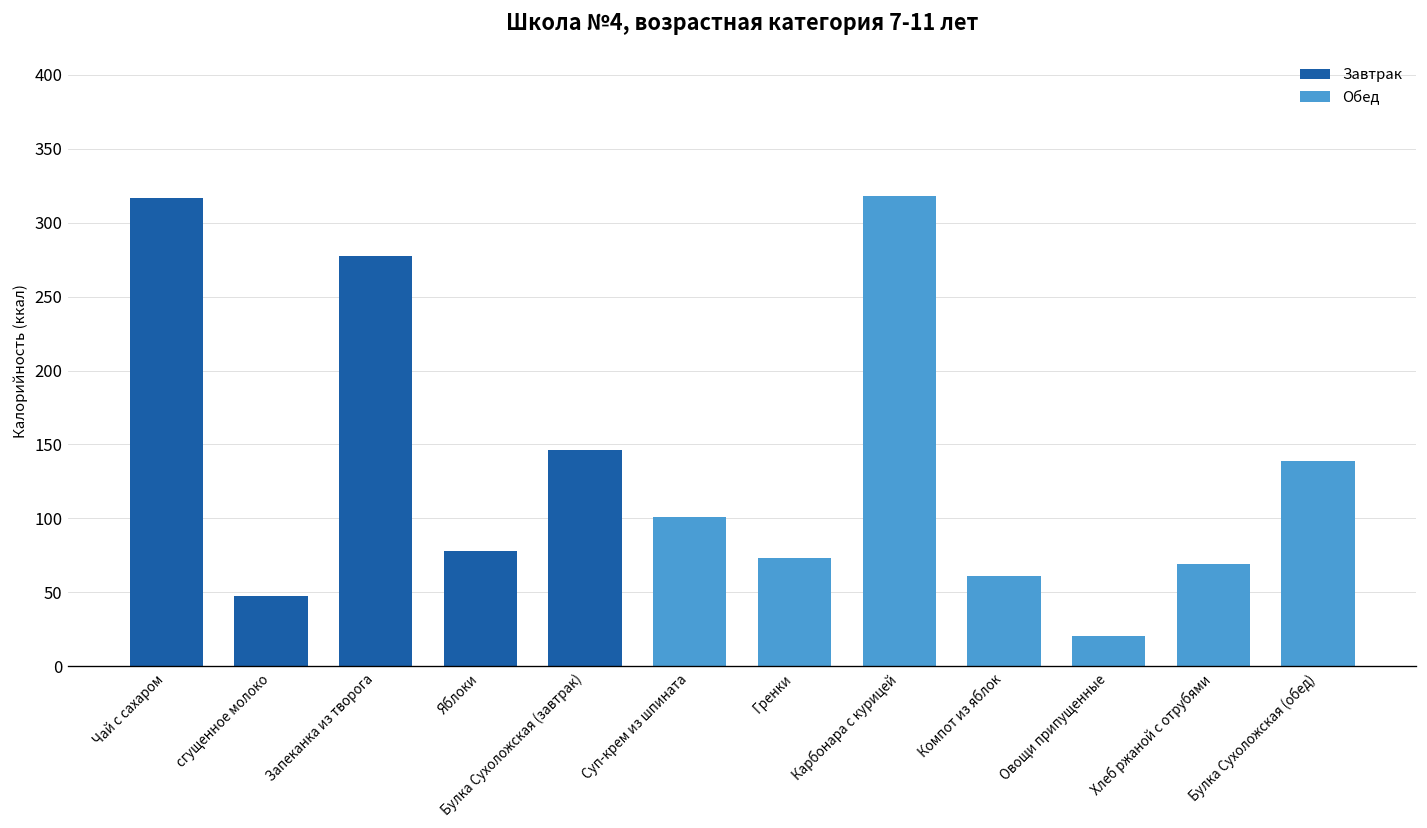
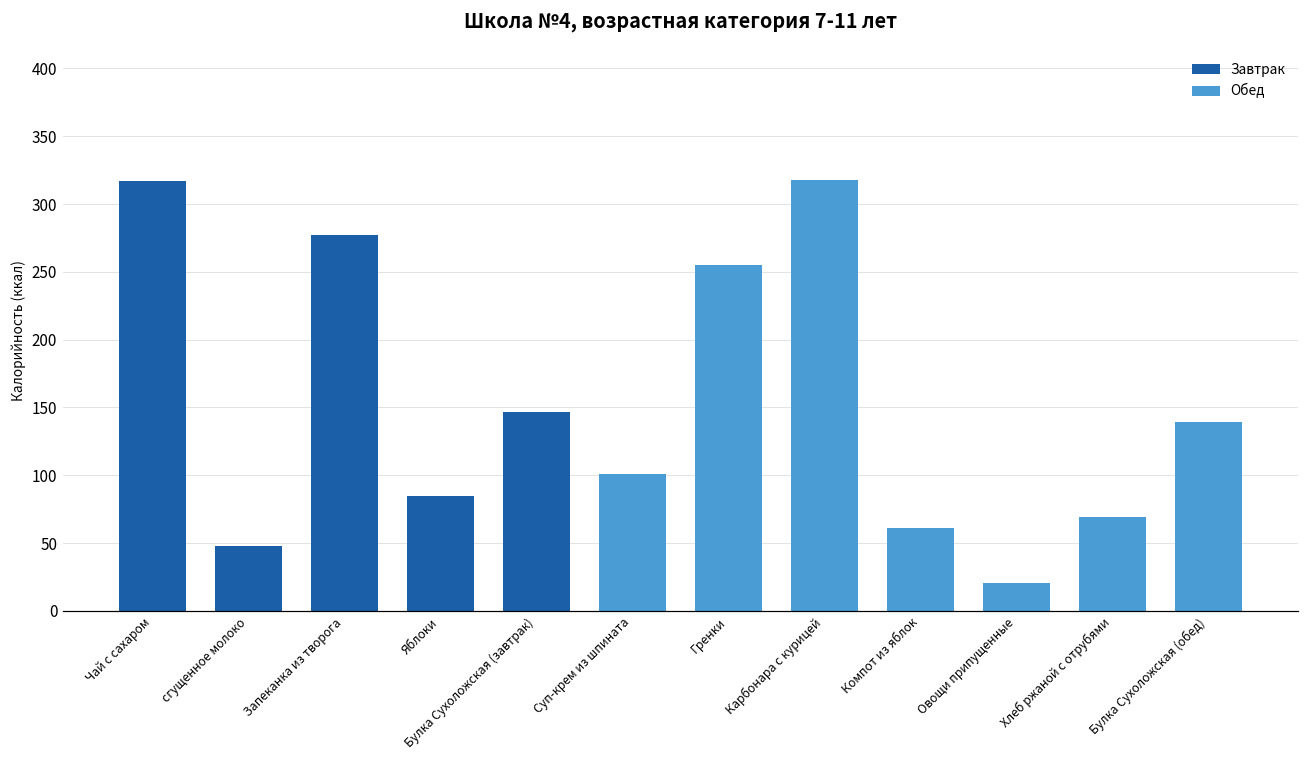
Завтрак, Яблоки: 78 -> 85
Обед, Гренки: 73 -> 255
